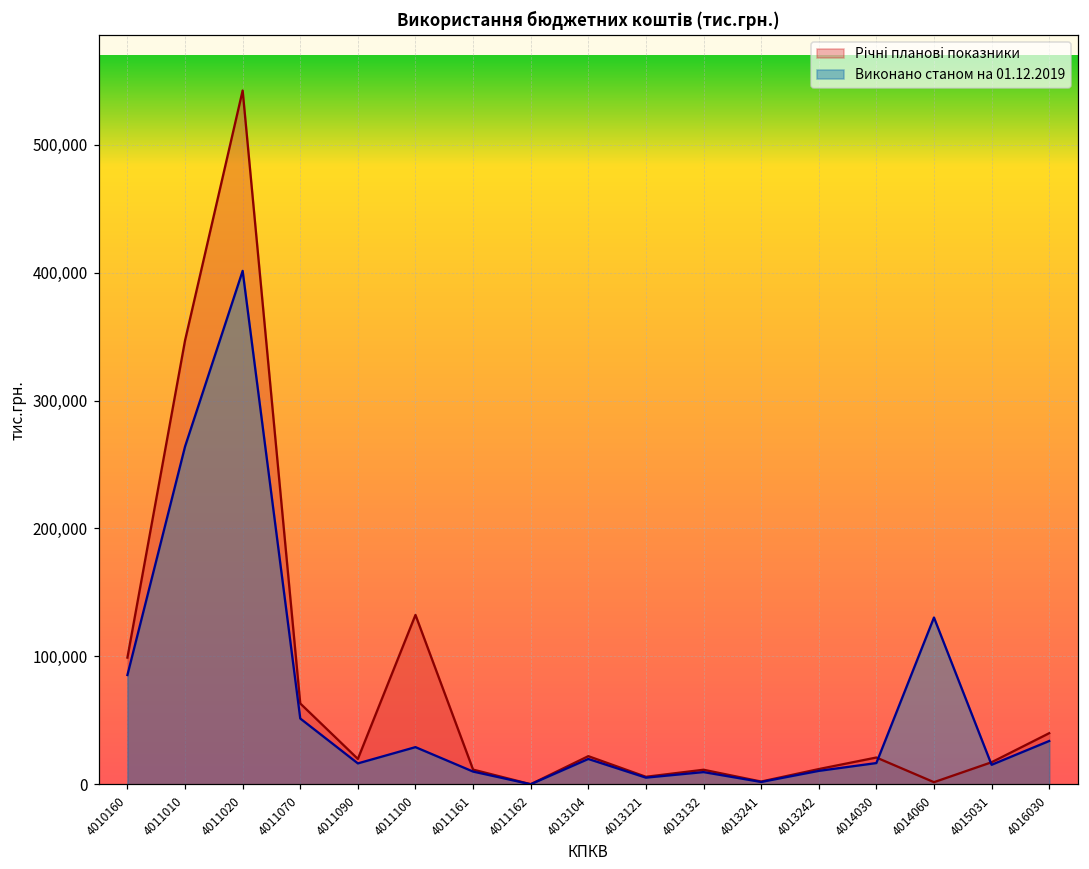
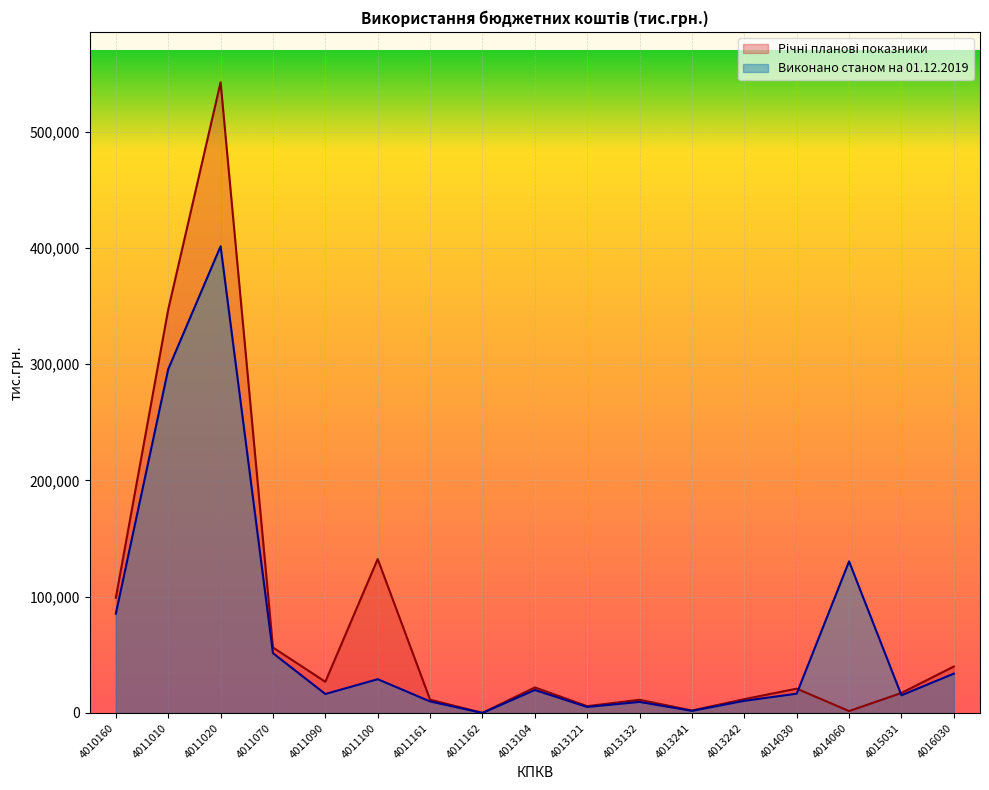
Виконано станом на 01.12.2019, 4011010: 264,000 -> 296,000
Річні планові показники, 4011070: 63,000 -> 56,000
Річні планові показники, 4011090: 20,000 -> 27,000
